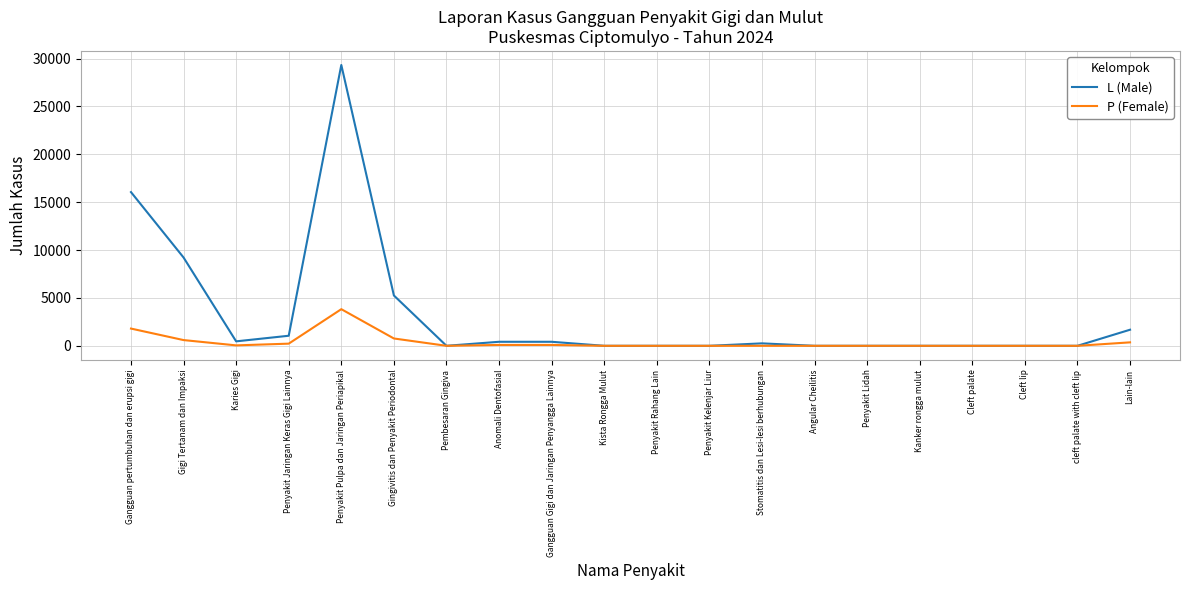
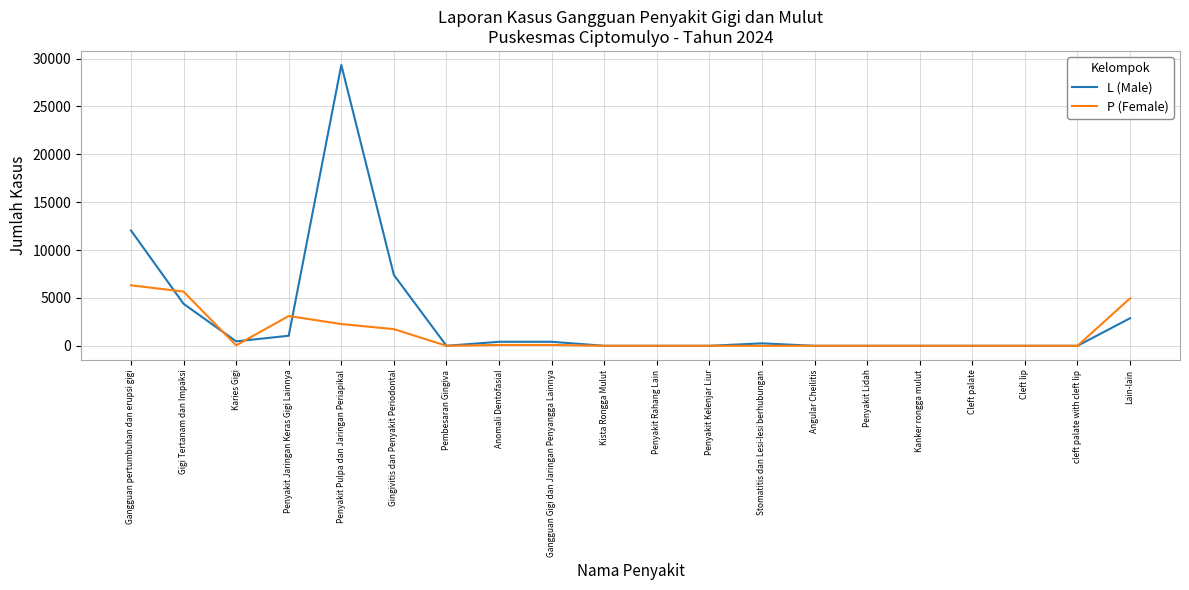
L (Male), Gangguan pertumbuhan dan erupsi gigi: 16000 -> 12000
P (Female), Gangguan pertumbuhan dan erupsi gigi: 2000 -> 6000
L (Male), Gigi Tertanam dan Impaksi: 9000 -> 4000
P (Female), Gigi Tertanam dan Impaksi: 1000 -> 6000
P (Female), Penyakit Jaringan Keras Gigi Lainnya: 0 -> 3000
P (Female), Penyakit Pulpa dan Jaringan Periapikal: 4000 -> 2000
L (Male), Gingivitis dan Penyakit Periodontal: 5000 -> 7000
P (Female), Gingivitis dan Penyakit Periodontal: 1000 -> 2000
L (Male), Lain-lain: 2000 -> 3000
P (Female), Lain-lain: 0 -> 5000
